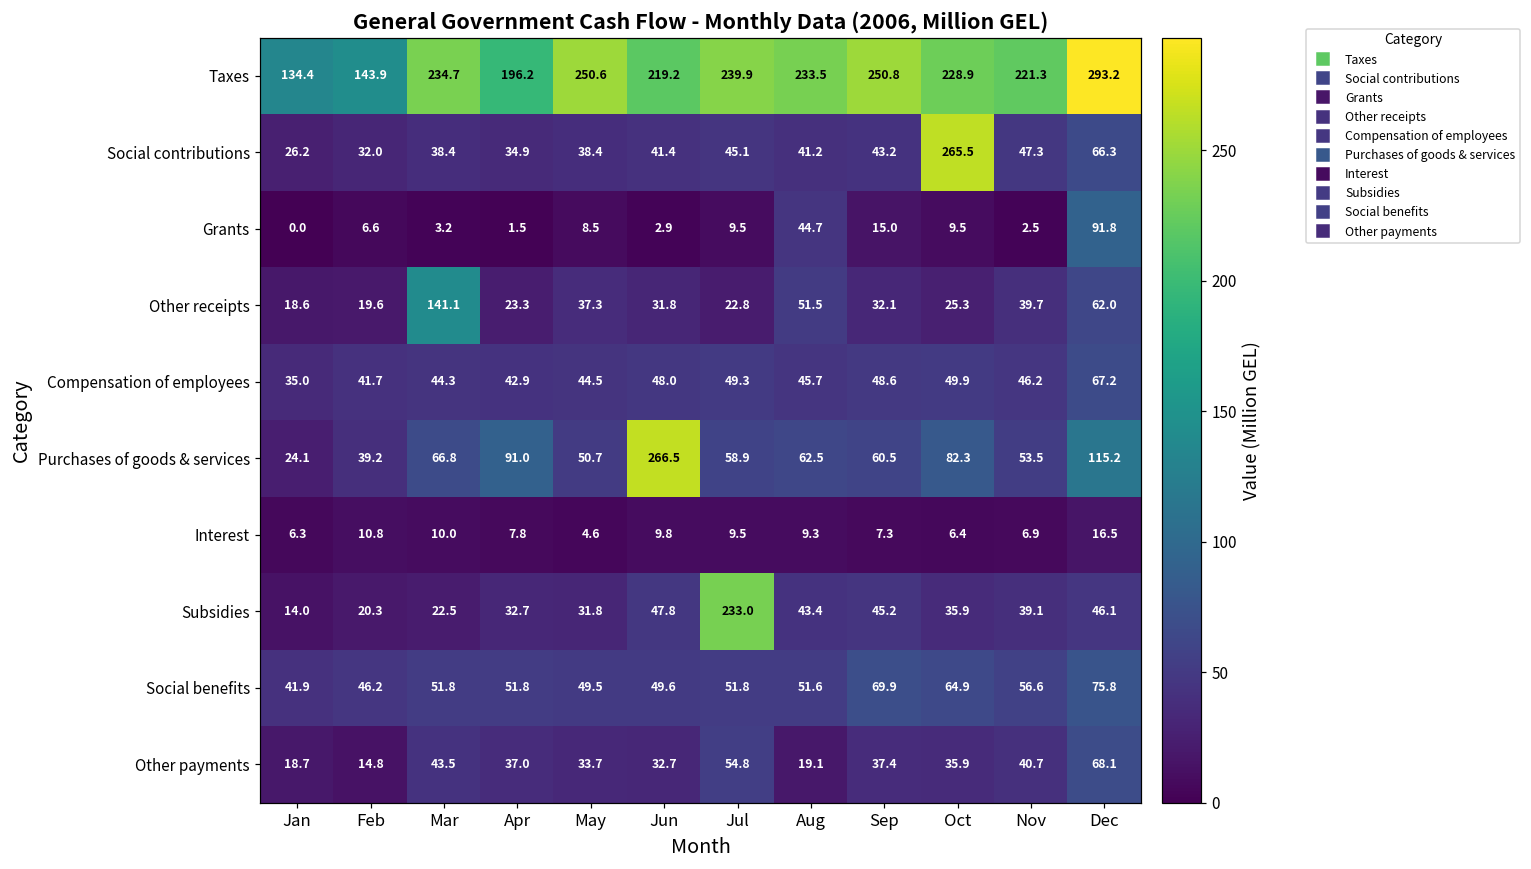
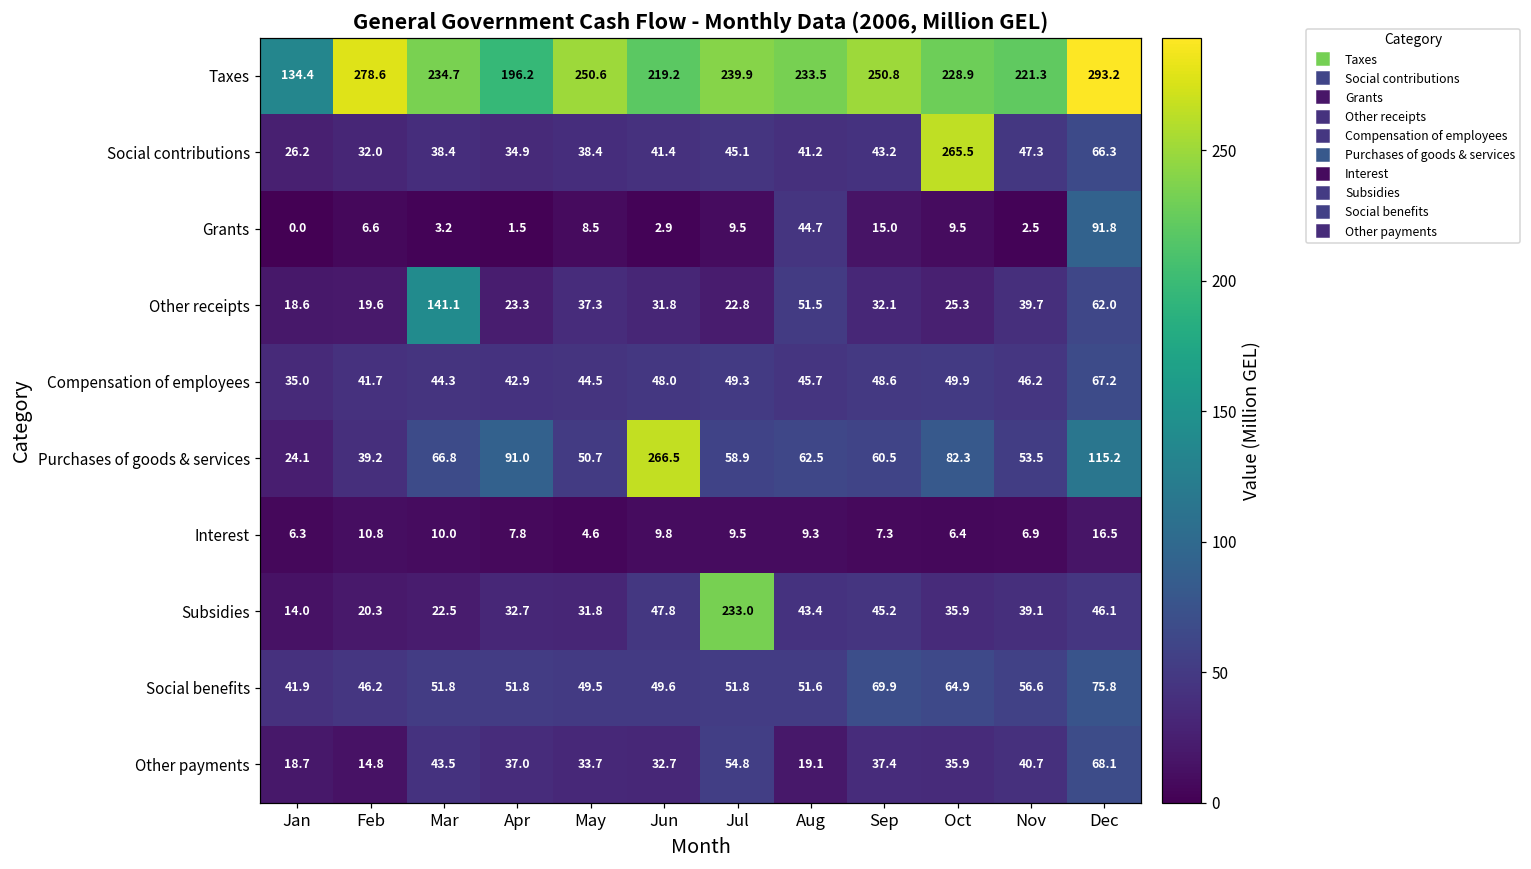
Taxes, Feb: 143.9 -> 278.6
